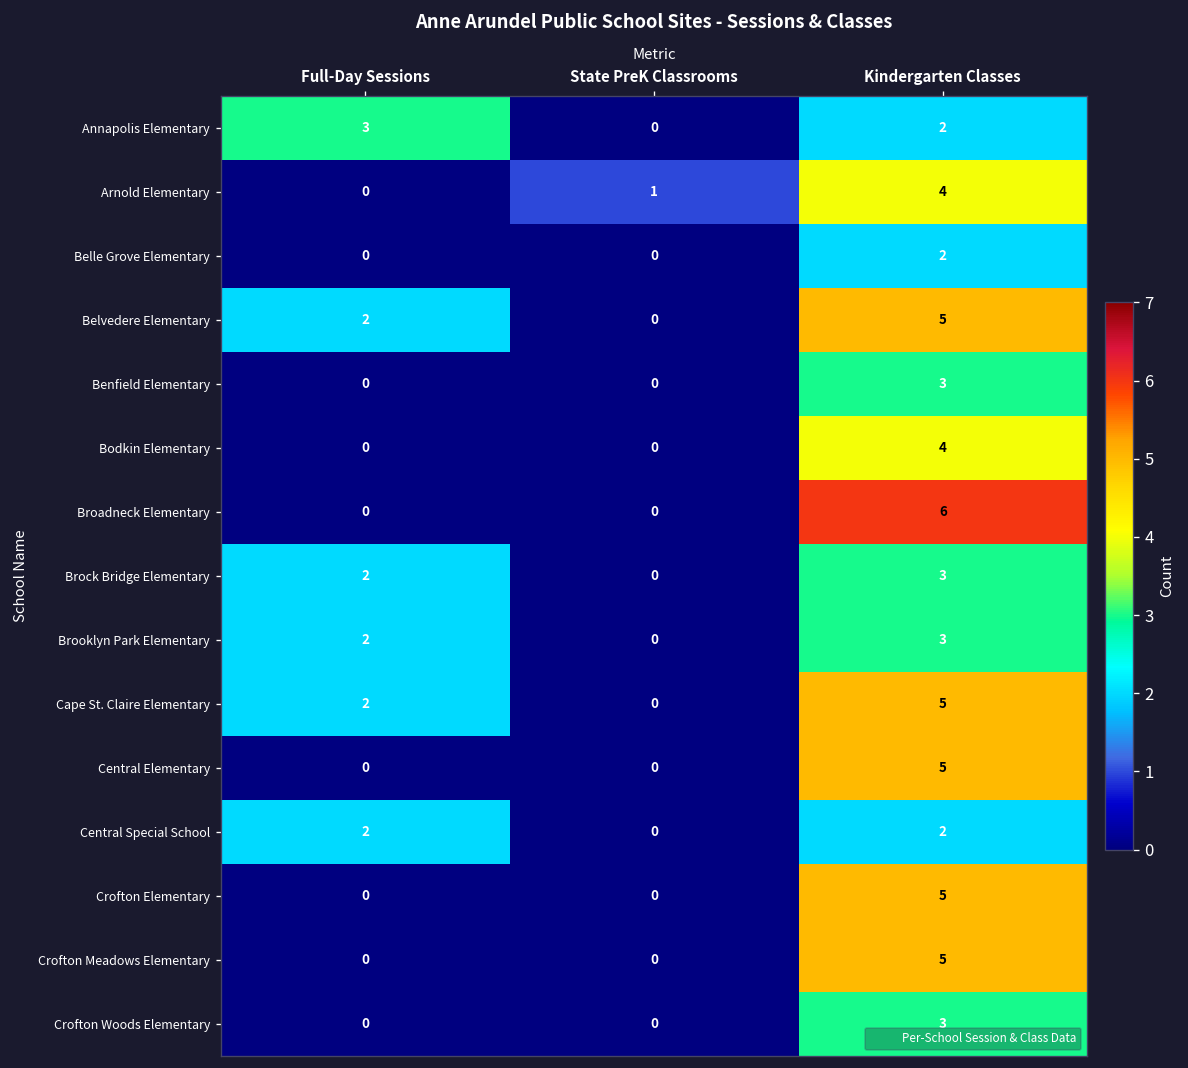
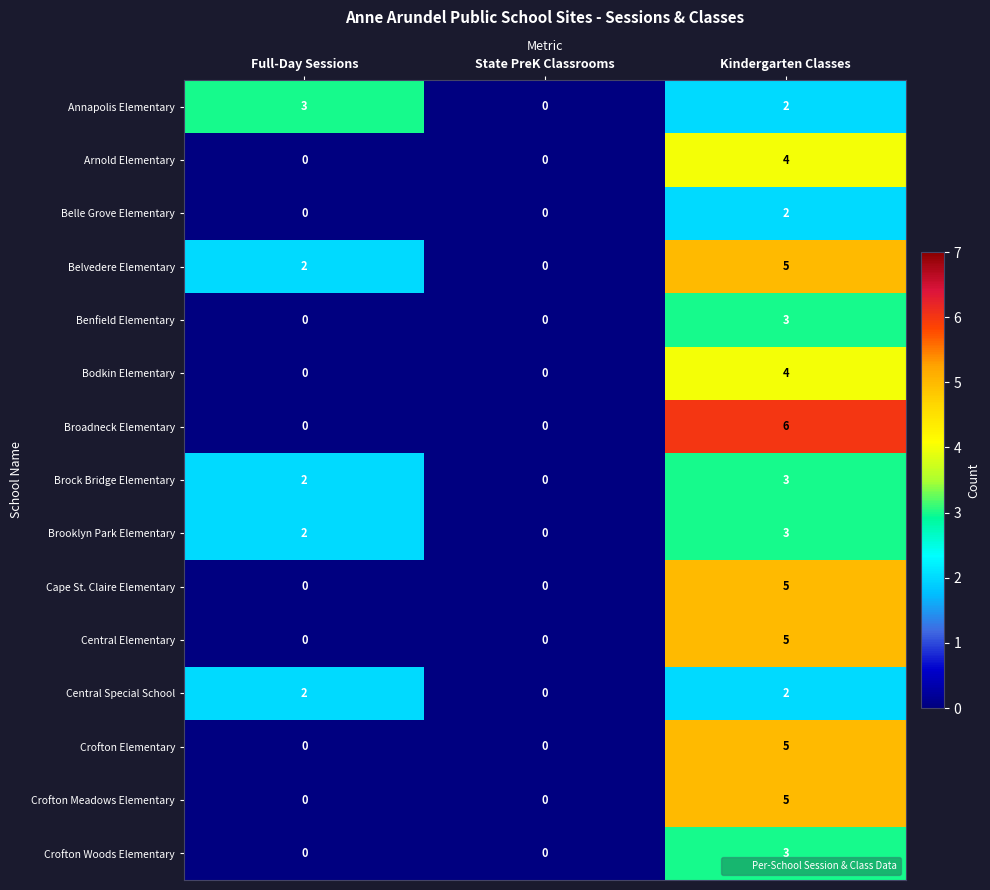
Arnold Elementary, State PreK Classrooms: 1 -> 0
Cape St. Claire Elementary, Full-Day Sessions: 2 -> 0
